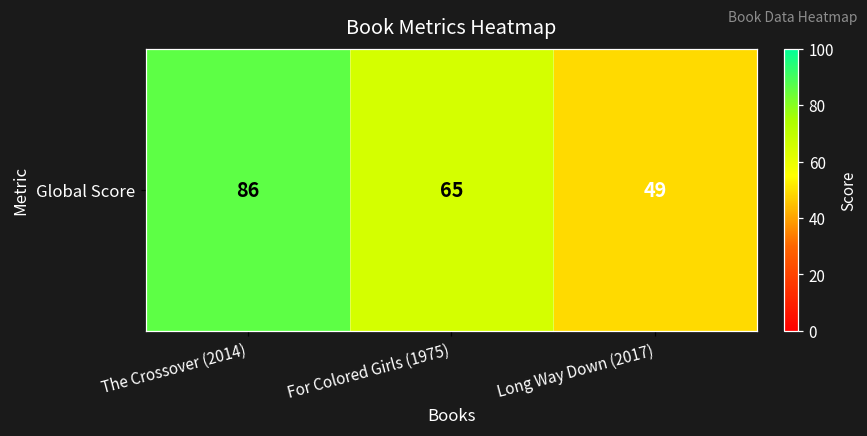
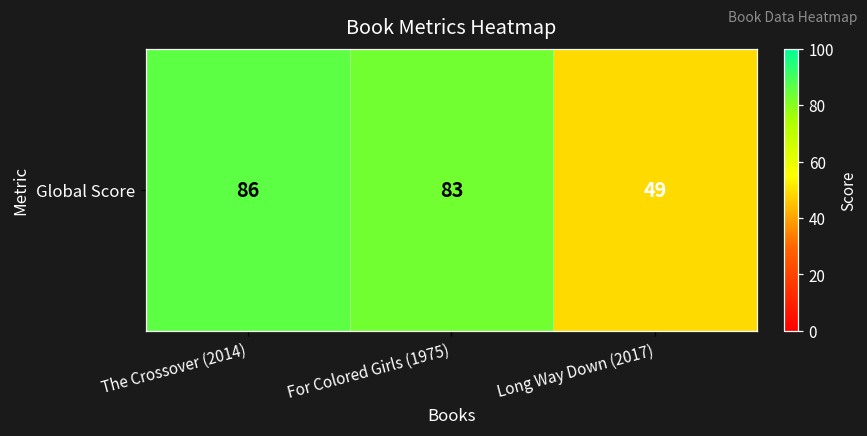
Global Score, For Colored Girls (1975): 65 -> 83
